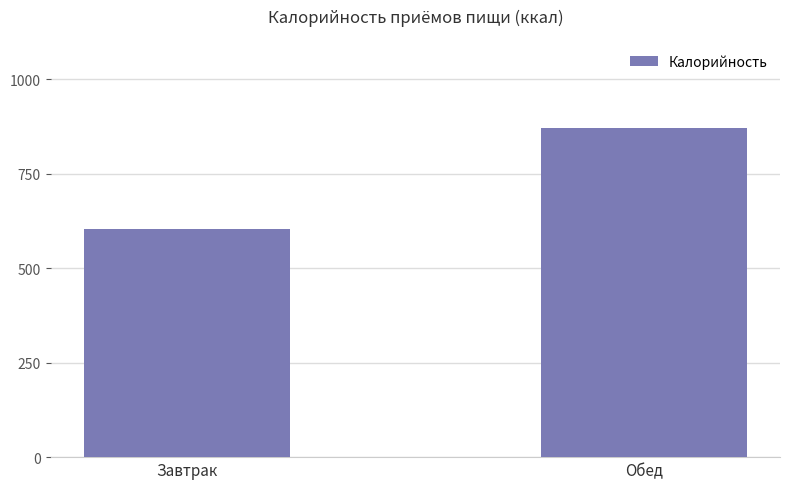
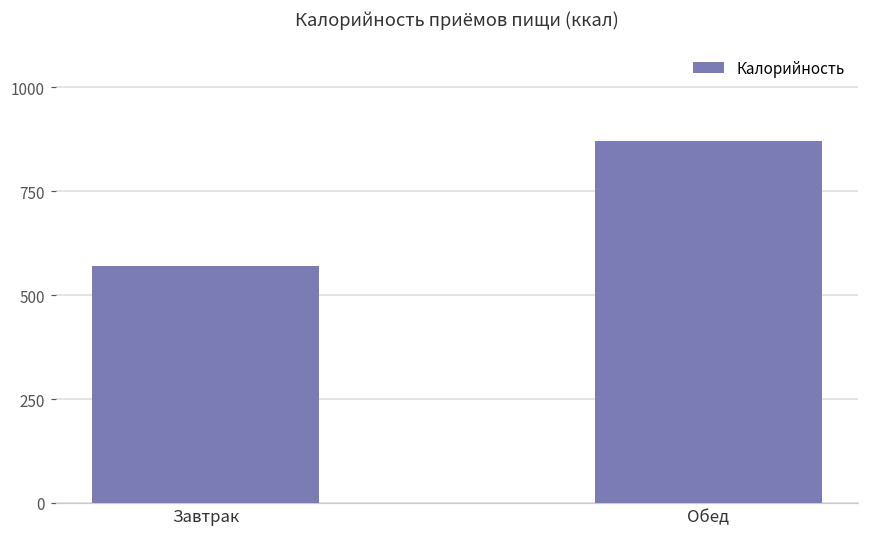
Завтрак: 610 -> 570
